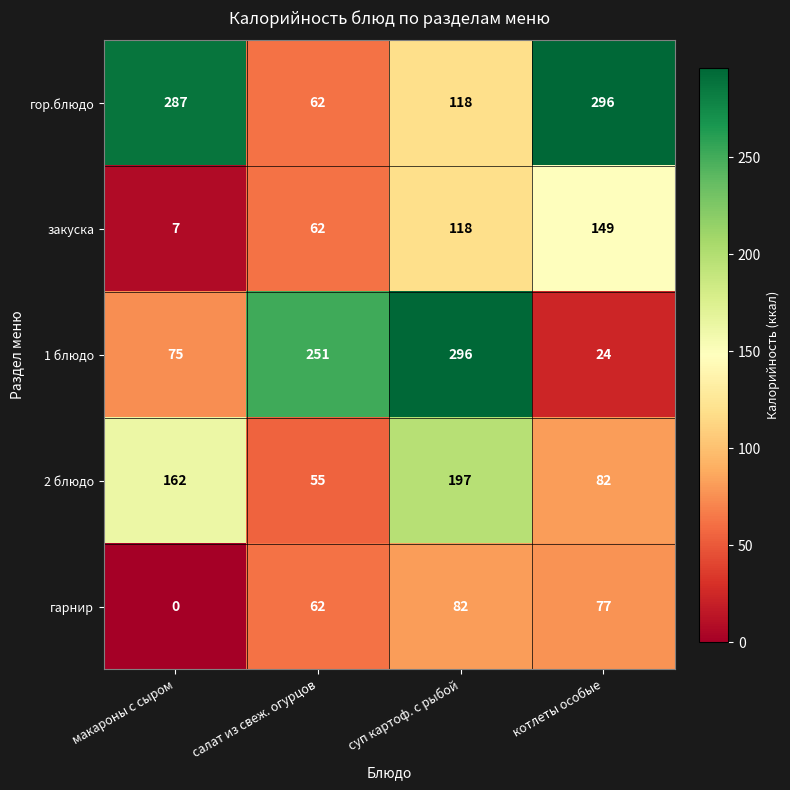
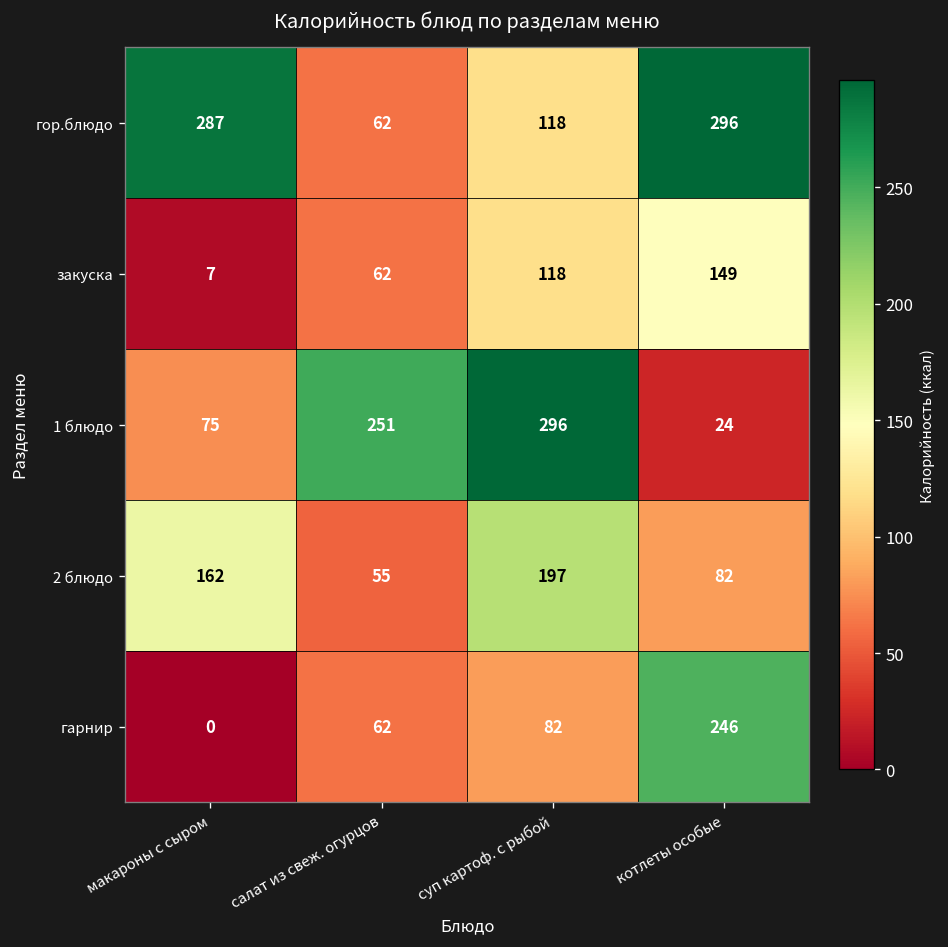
гарнир, котлеты особые: 77 -> 246
